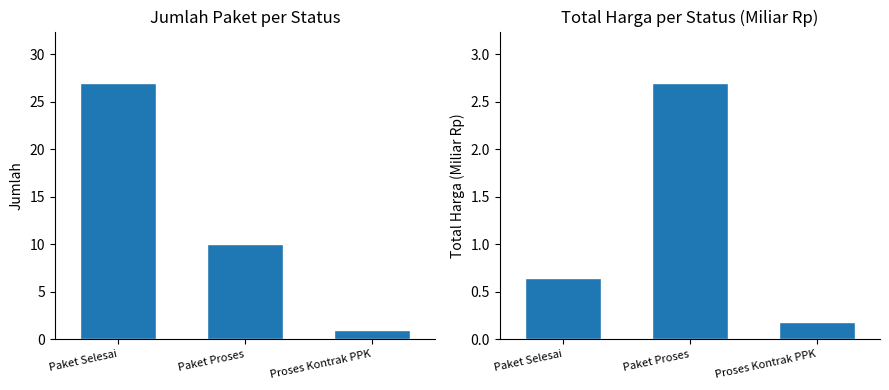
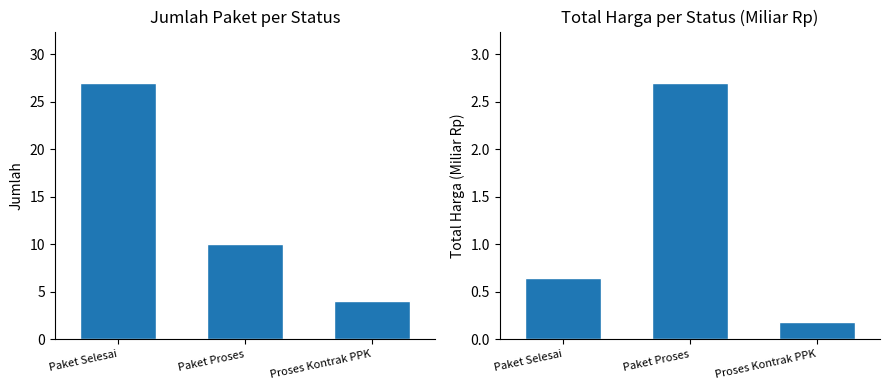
Jumlah Paket per Status, Proses Kontrak PPK: 1 -> 4
